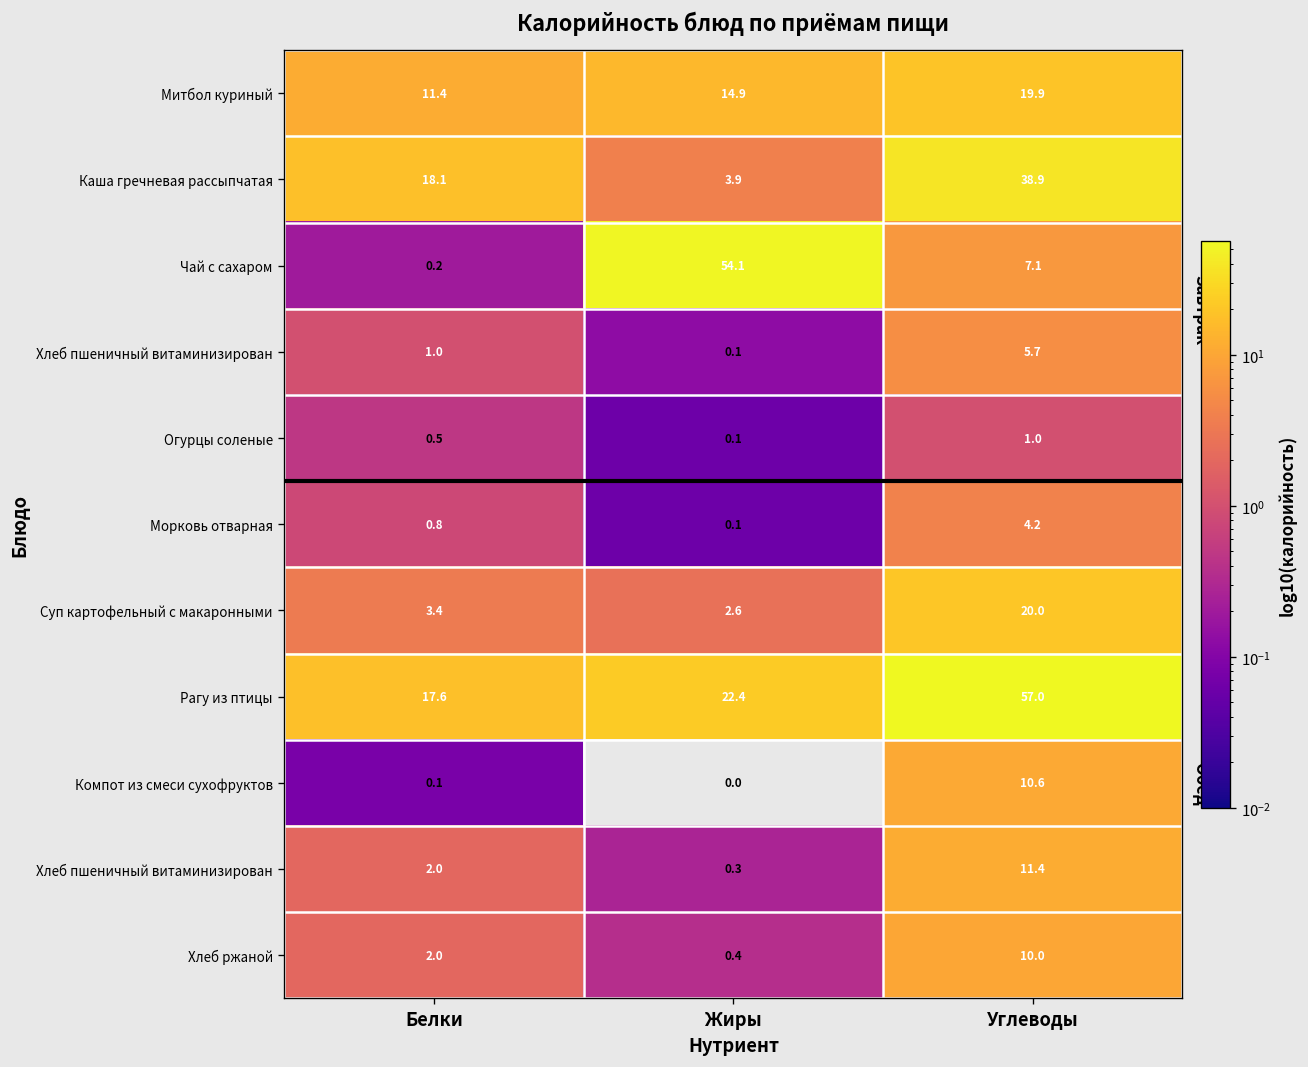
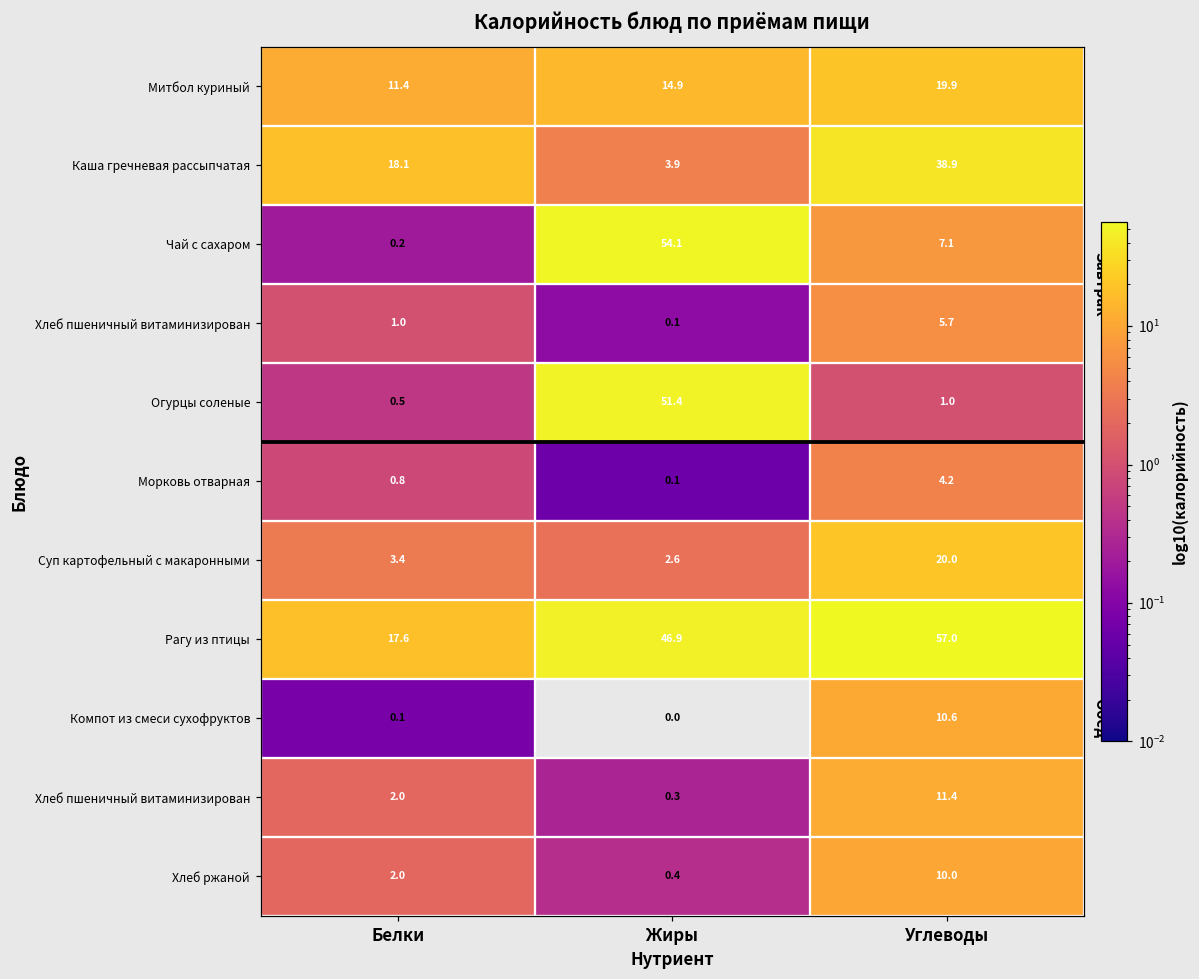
Огурцы соленые, Жиры: 0.1 -> 51.4
Рагу из птицы, Жиры: 22.4 -> 46.9
